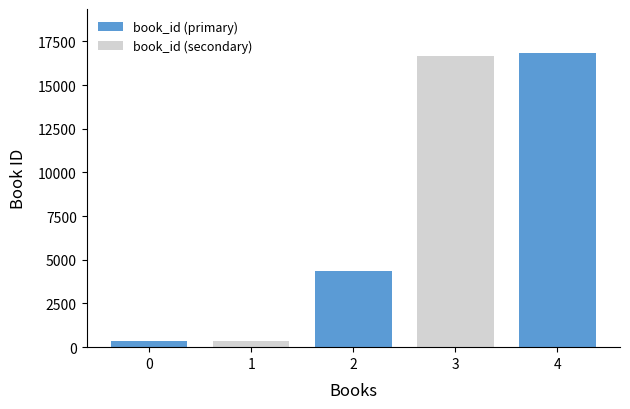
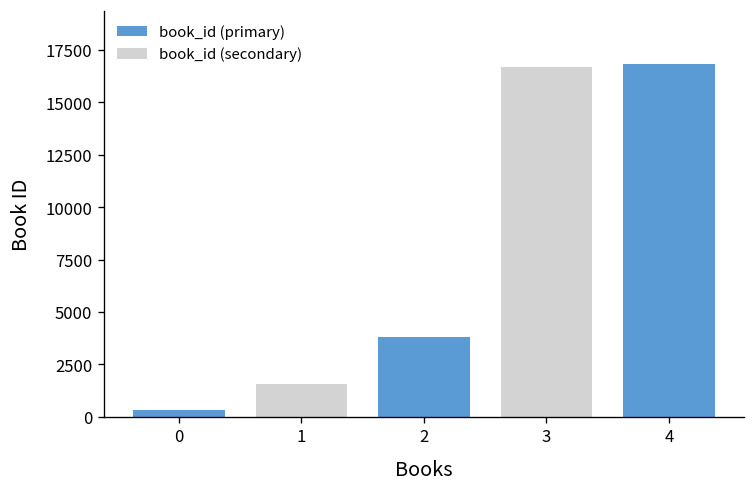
book_id (secondary), 1: 400 -> 1600
book_id (primary), 2: 4400 -> 3800
